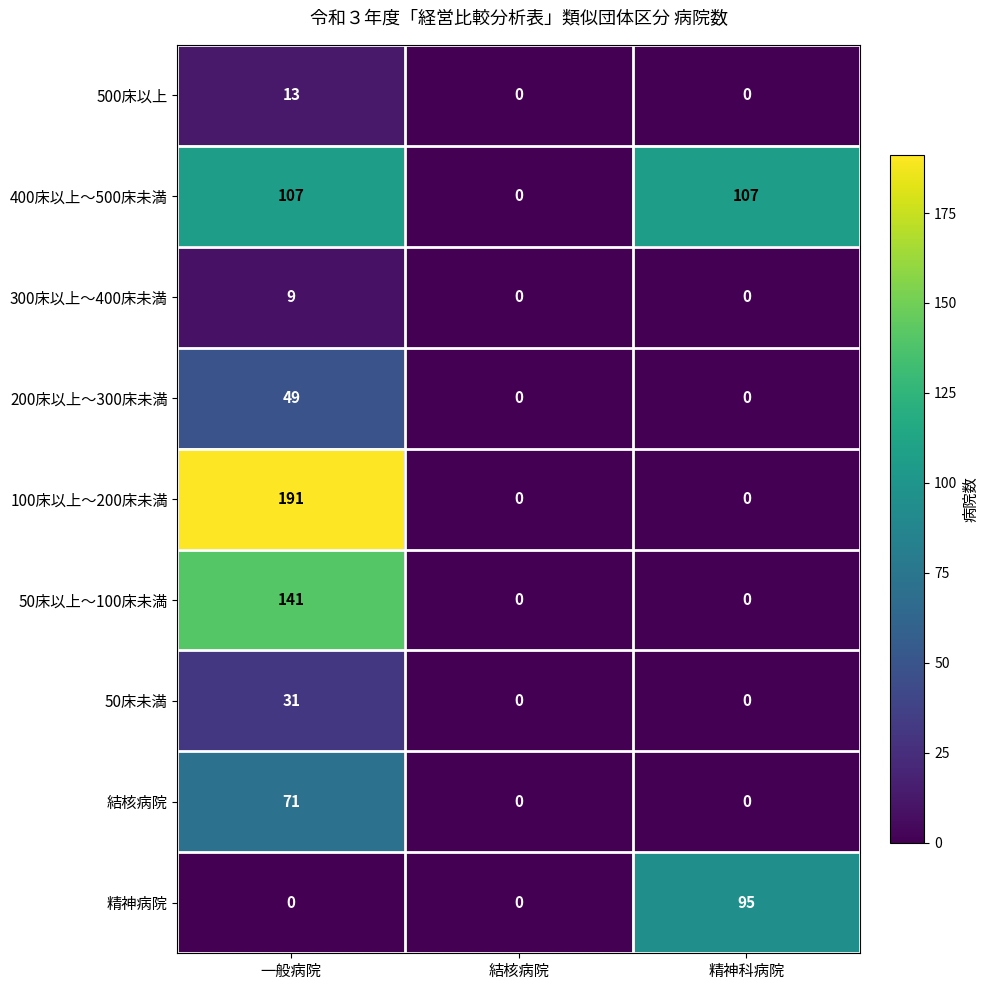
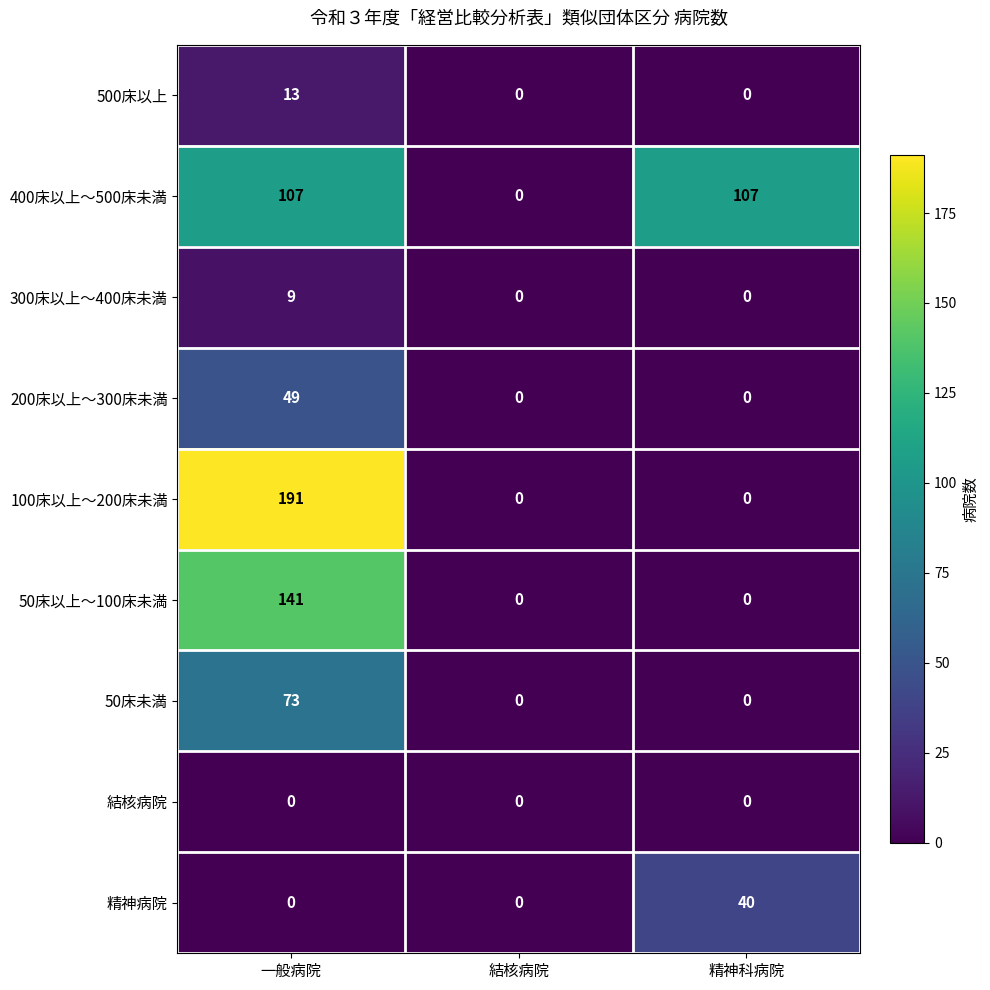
50床未満, 一般病院: 31 -> 73
結核病院, 一般病院: 71 -> 0
精神病院, 精神科病院: 95 -> 40
